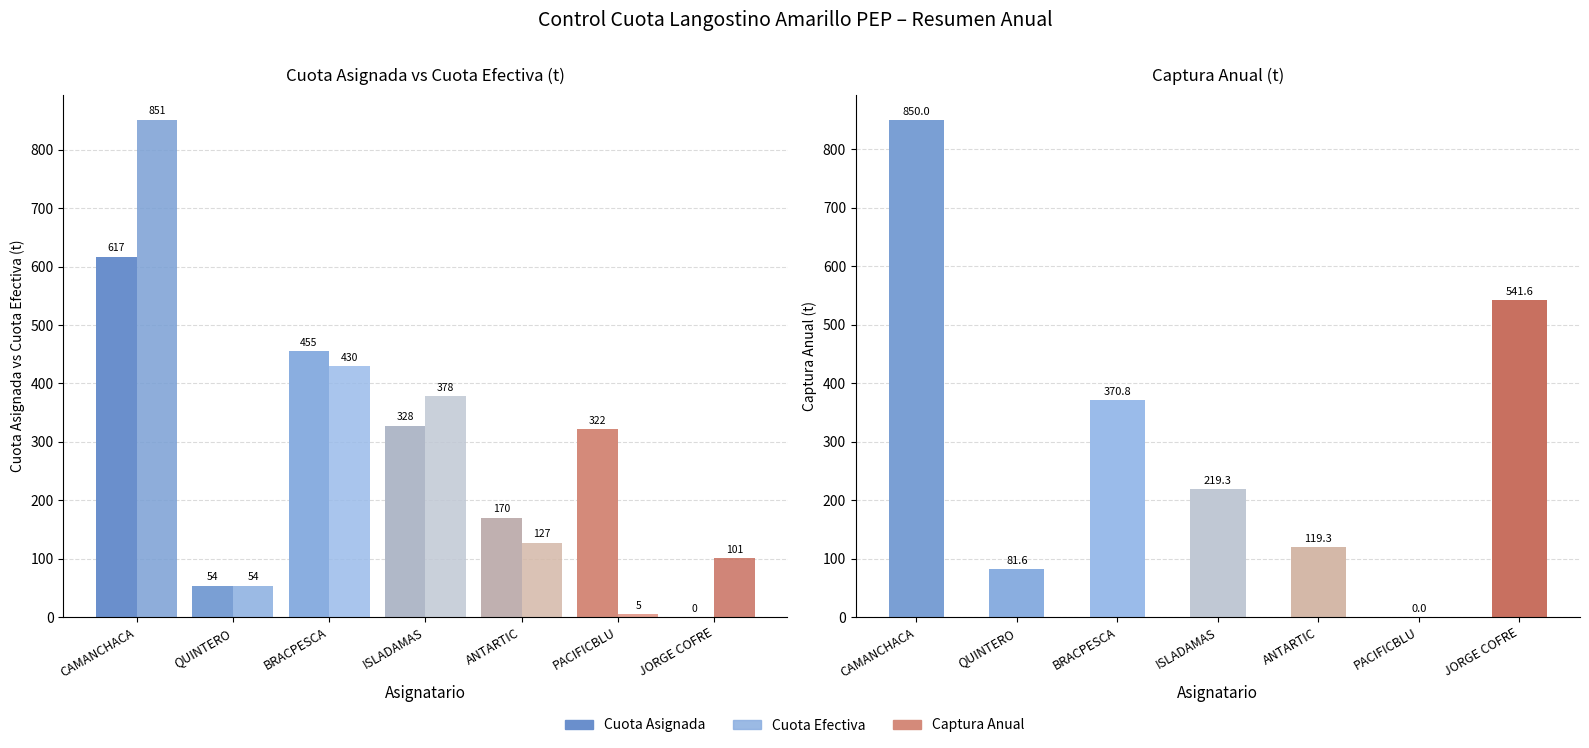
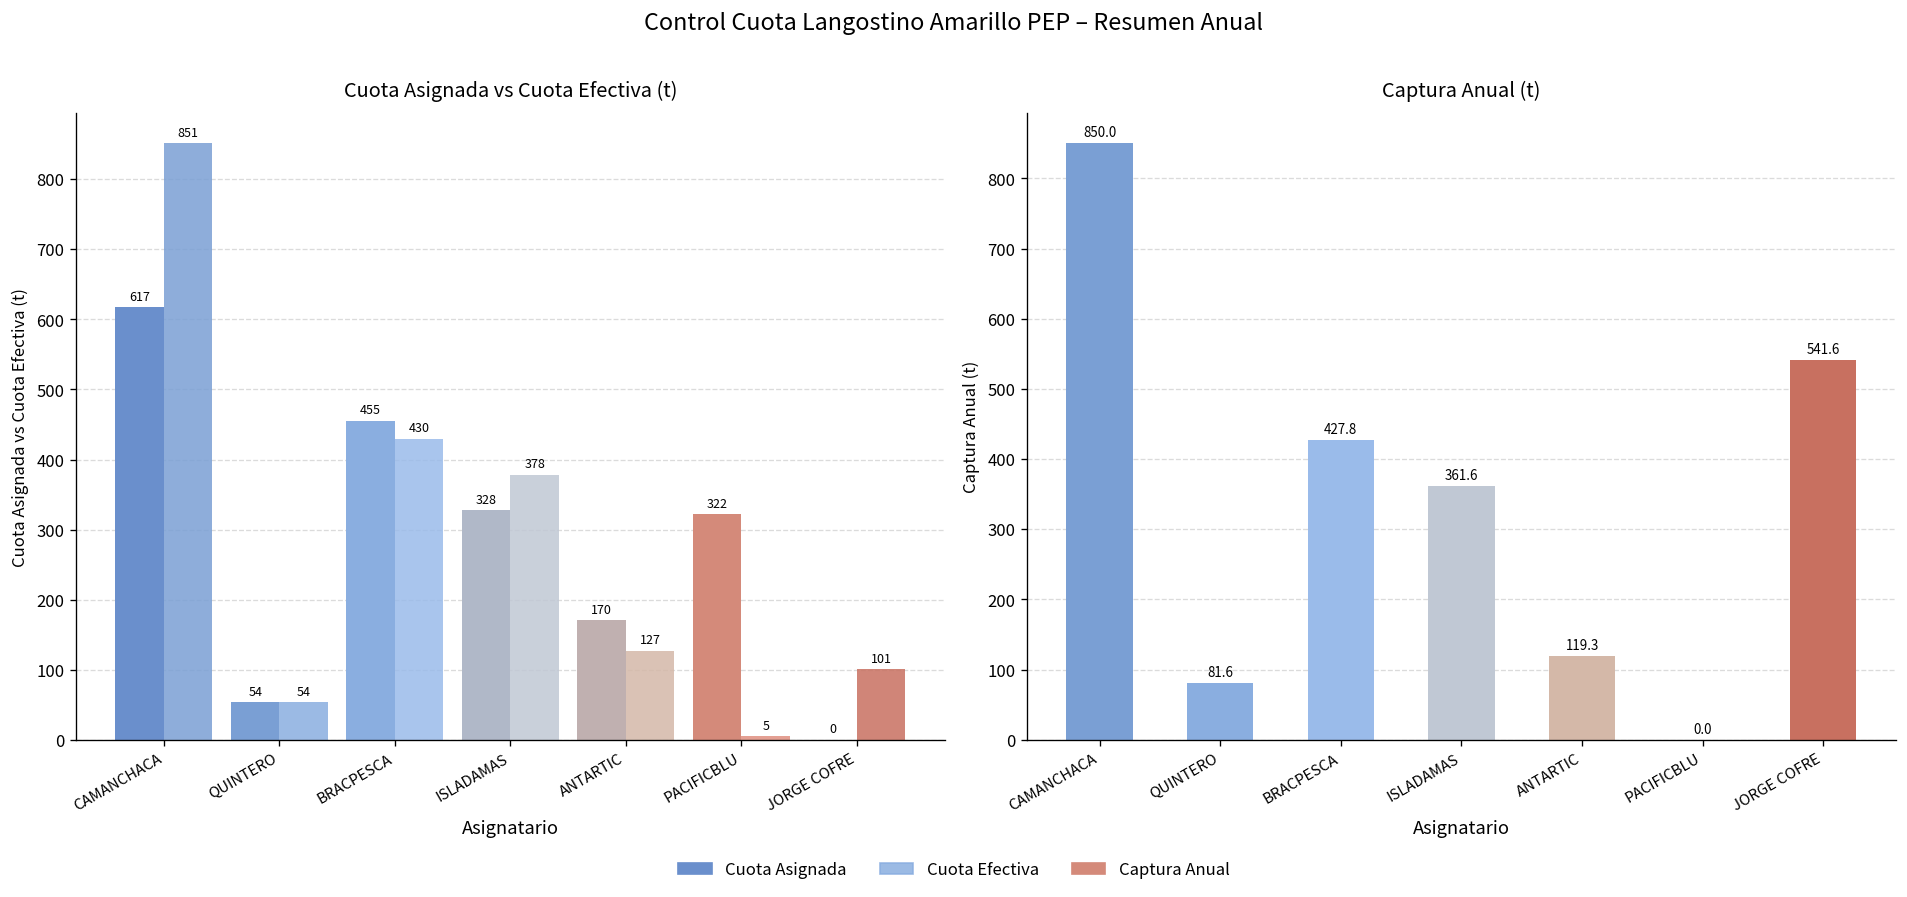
Captura Anual (t), BRACPESCA: 370.8 -> 427.8
Captura Anual (t), ISLADAMAS: 219.3 -> 361.6
